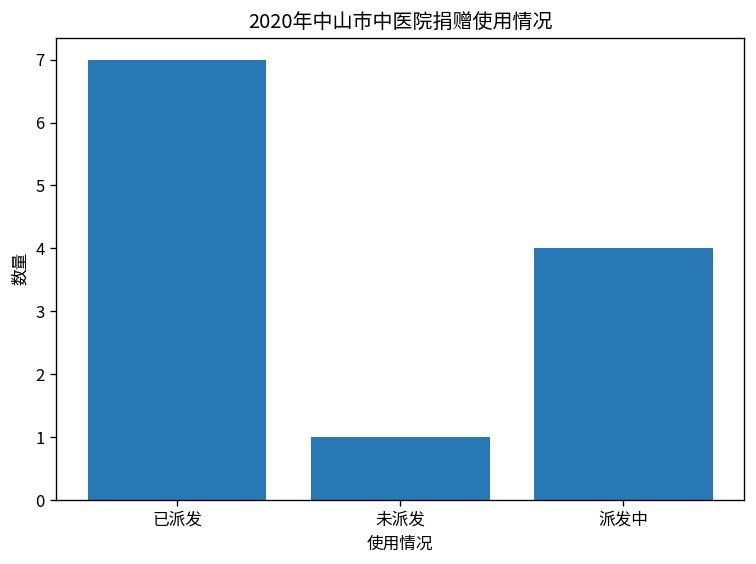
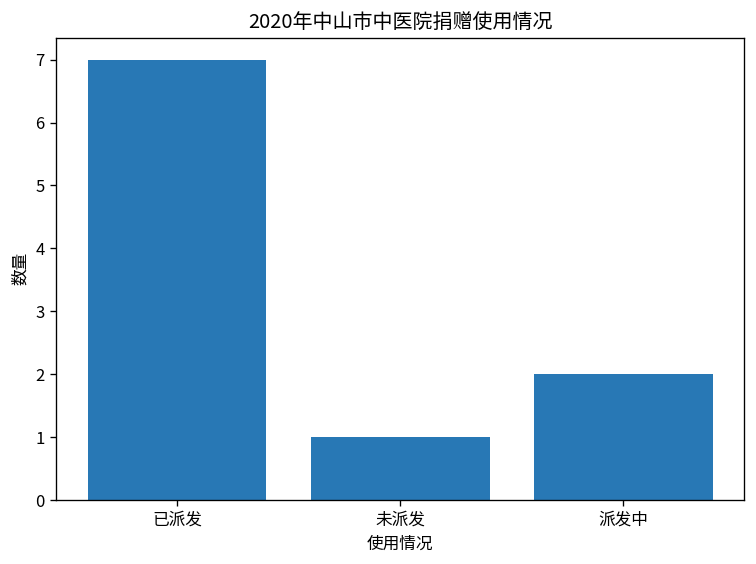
派发中: 4 -> 2
